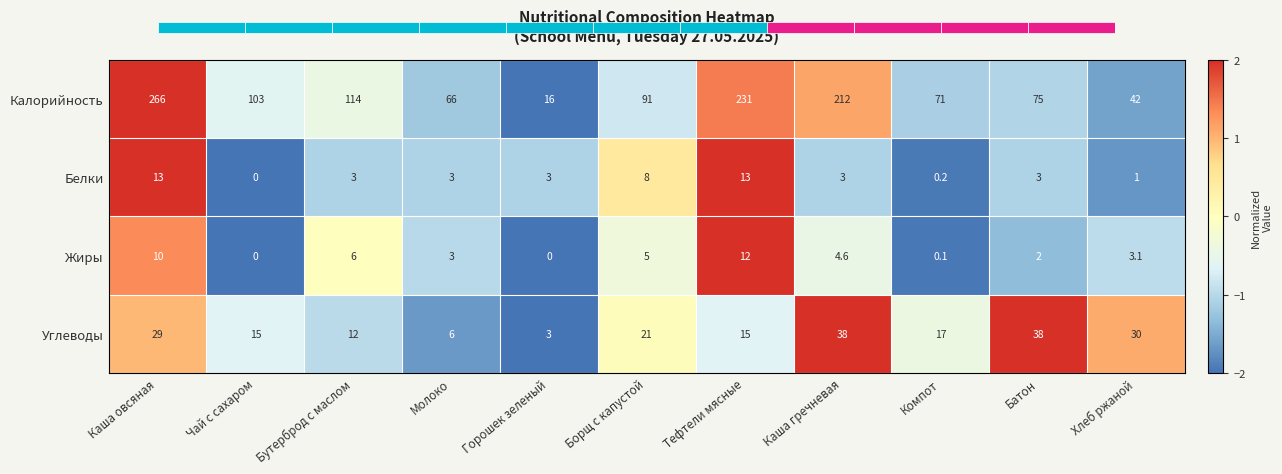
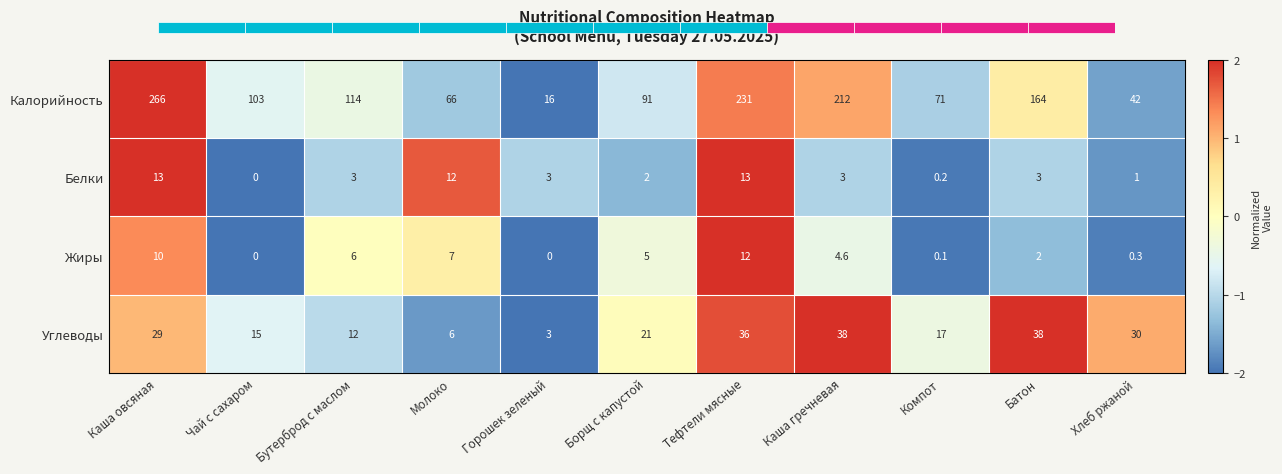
Nutritional Composition Heatmap (School Menu, Tuesday 27.05.2025), Калорийность, Батон: 75 -> 164
Nutritional Composition Heatmap (School Menu, Tuesday 27.05.2025), Белки, Молоко: 3 -> 12
Nutritional Composition Heatmap (School Menu, Tuesday 27.05.2025), Белки, Борщ с капустой: 8 -> 2
Nutritional Composition Heatmap (School Menu, Tuesday 27.05.2025), Жиры, Молоко: 3 -> 7
Nutritional Composition Heatmap (School Menu, Tuesday 27.05.2025), Жиры, Хлеб ржаной: 3.1 -> 0.3
Nutritional Composition Heatmap (School Menu, Tuesday 27.05.2025), Углеводы, Тефтели мясные: 15 -> 36
